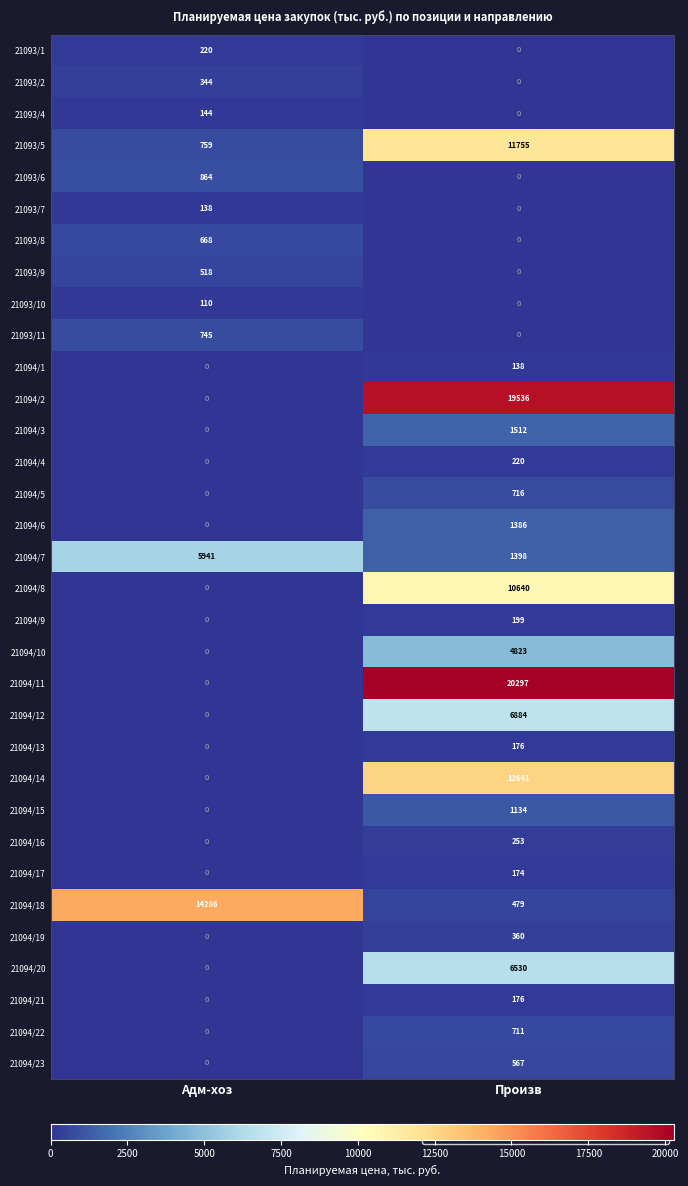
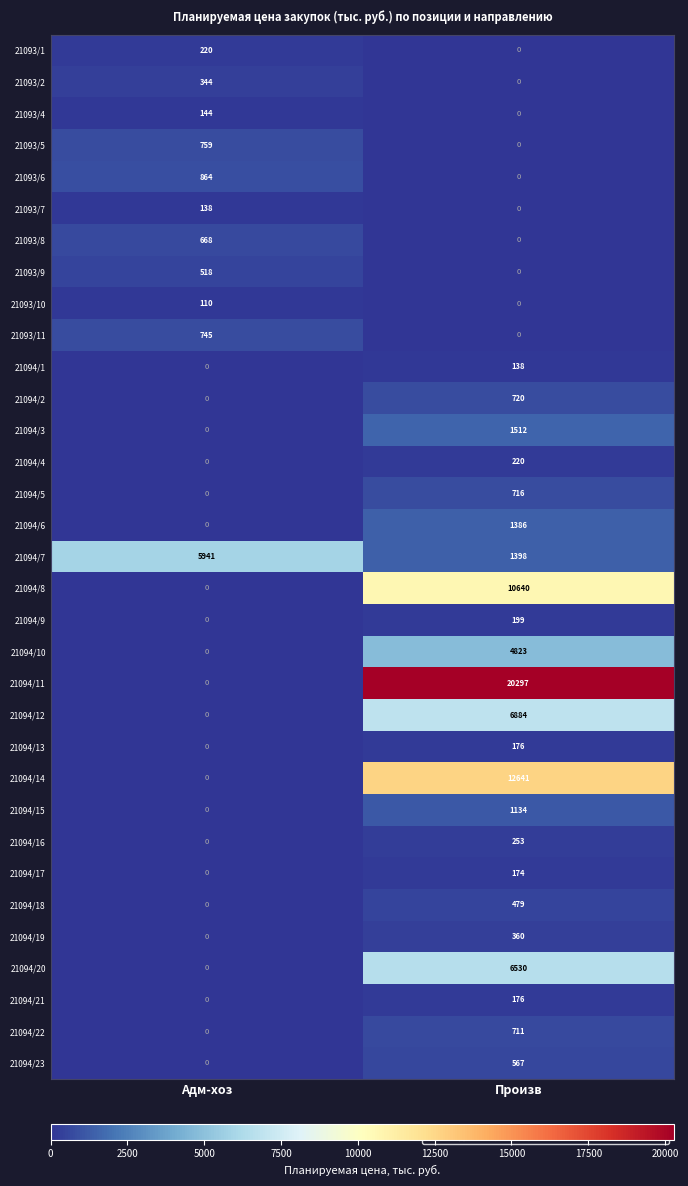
21093/5, Произв: 11755 -> 0
21094/2, Произв: 19536 -> 720
21094/18, Адм-хоз: 14286 -> 0
